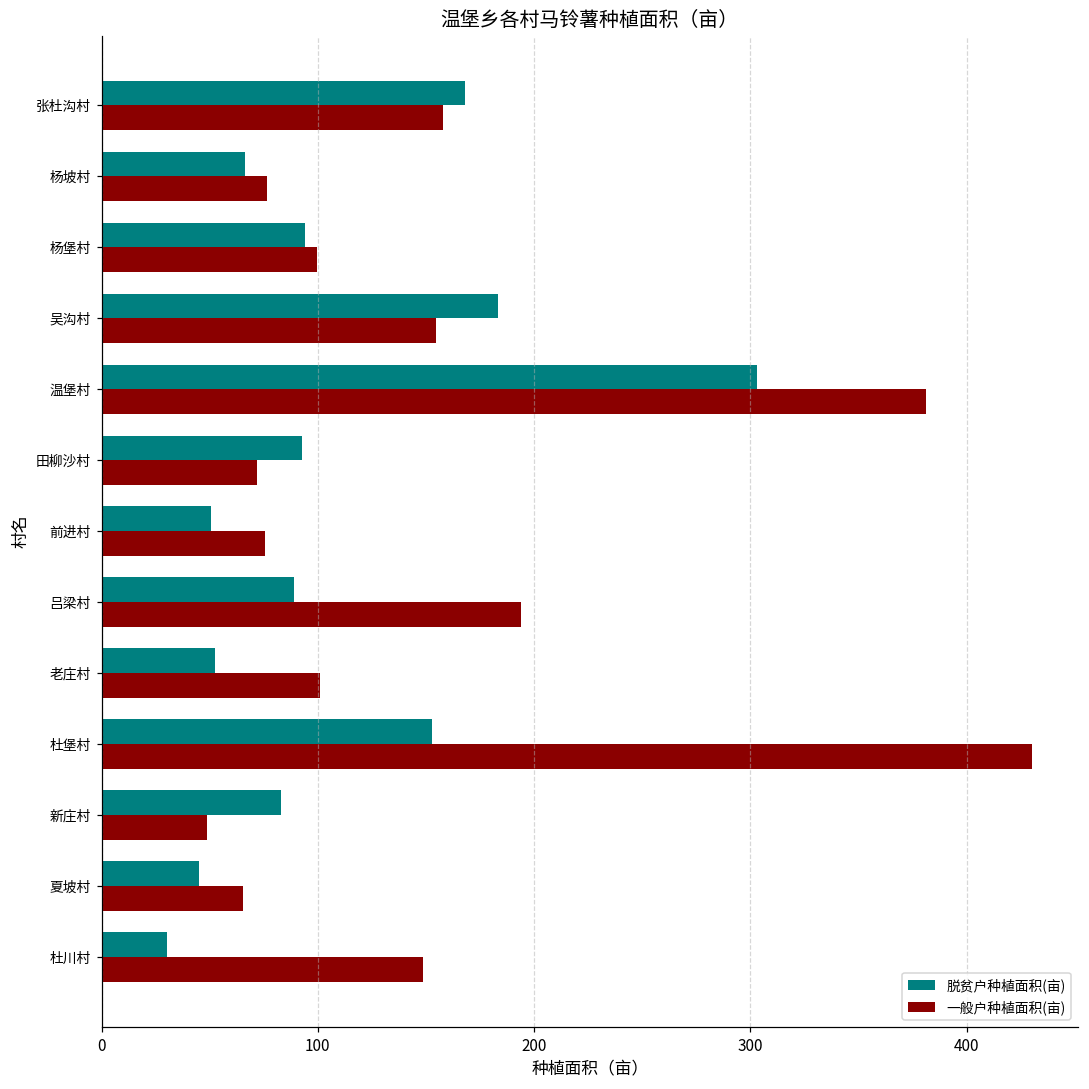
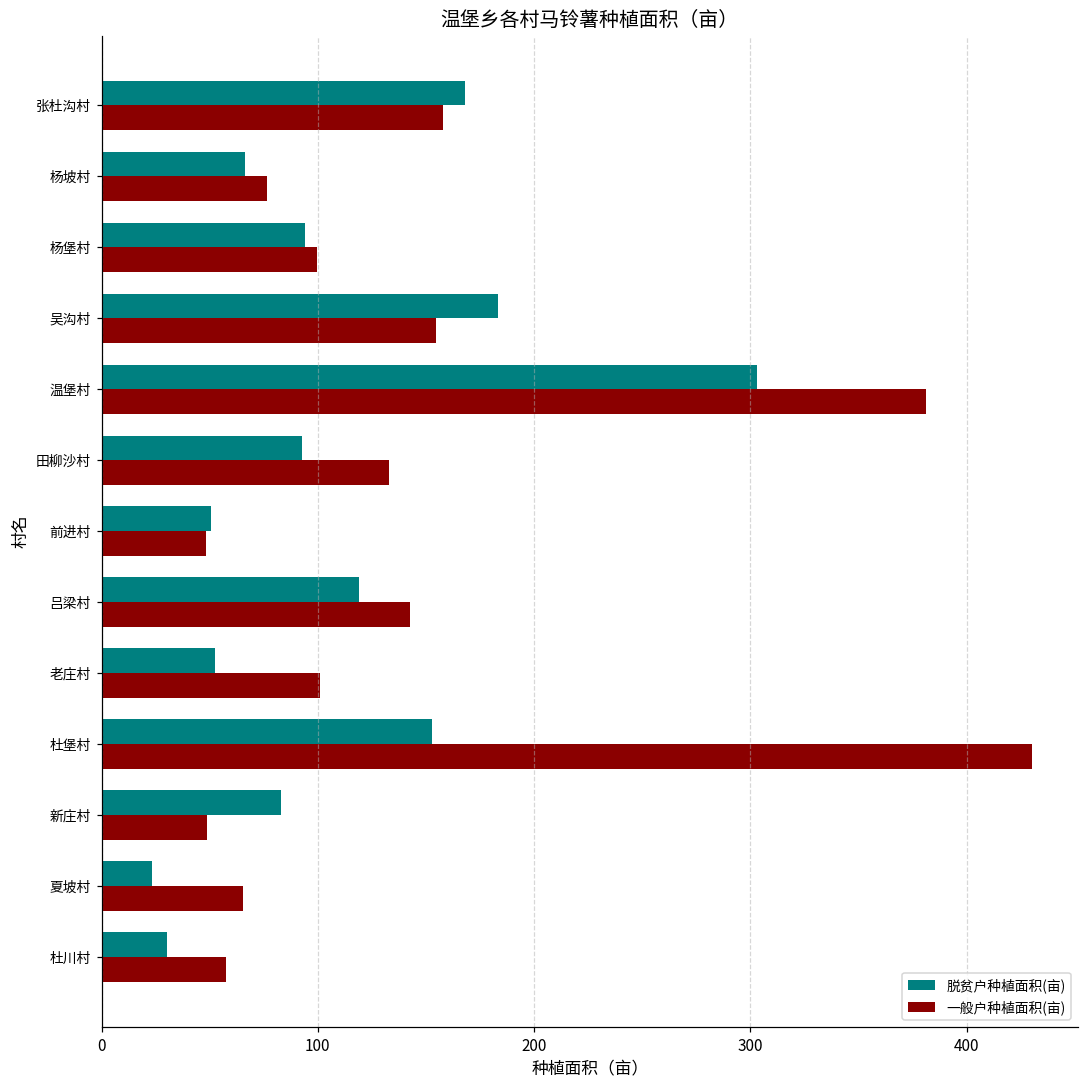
一般户种植面积(亩), 田柳沙村: 72 -> 133
一般户种植面积(亩), 前进村: 76 -> 49
脱贫户种植面积(亩), 吕梁村: 89 -> 119
一般户种植面积(亩), 吕梁村: 194 -> 142
脱贫户种植面积(亩), 夏坡村: 45 -> 24
一般户种植面积(亩), 杜川村: 149 -> 58
